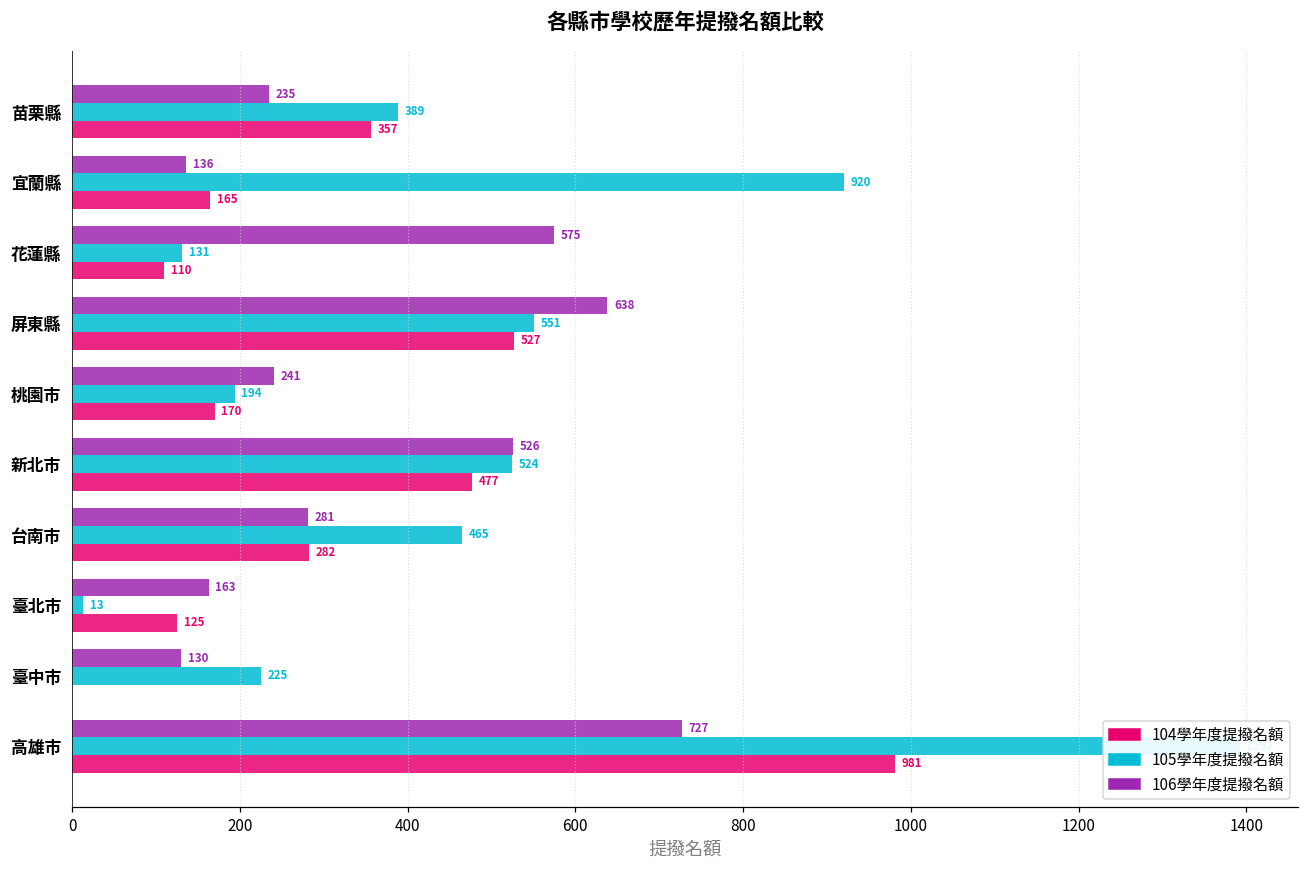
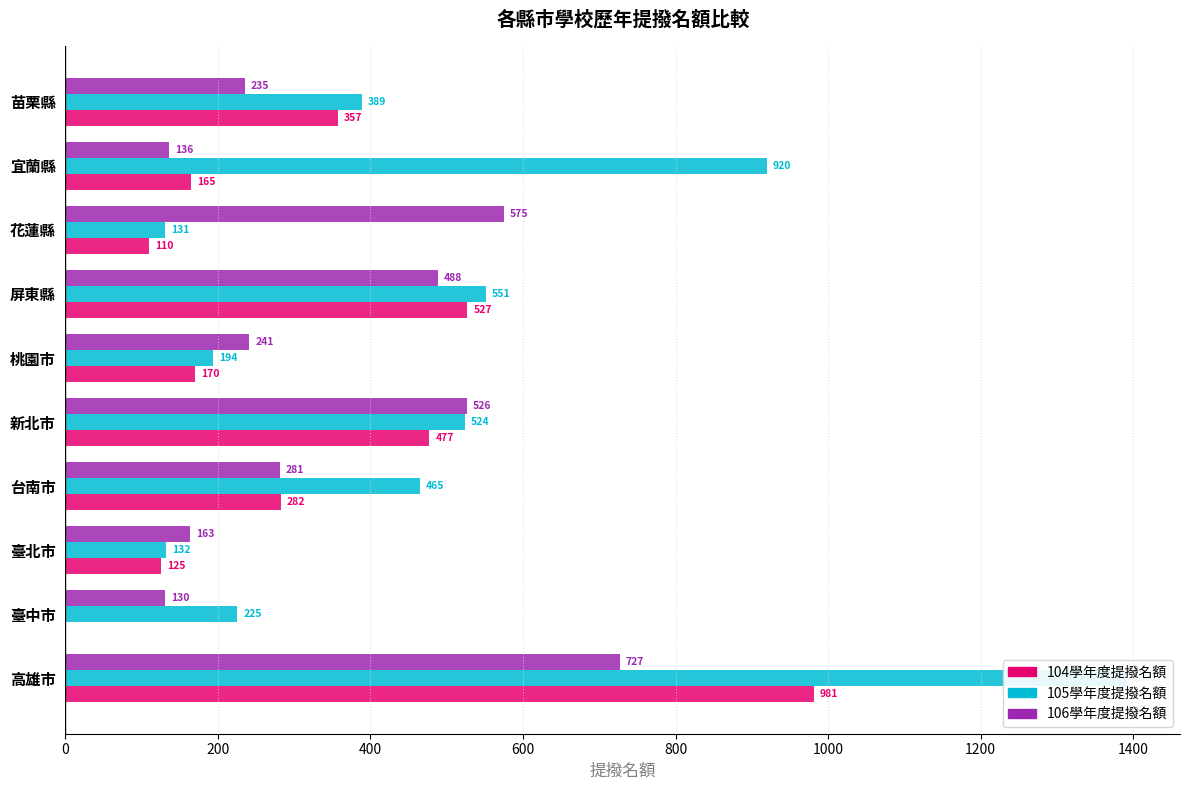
106學年度提撥名額, 屏東縣: 638 -> 488
105學年度提撥名額, 臺北市: 13 -> 132
